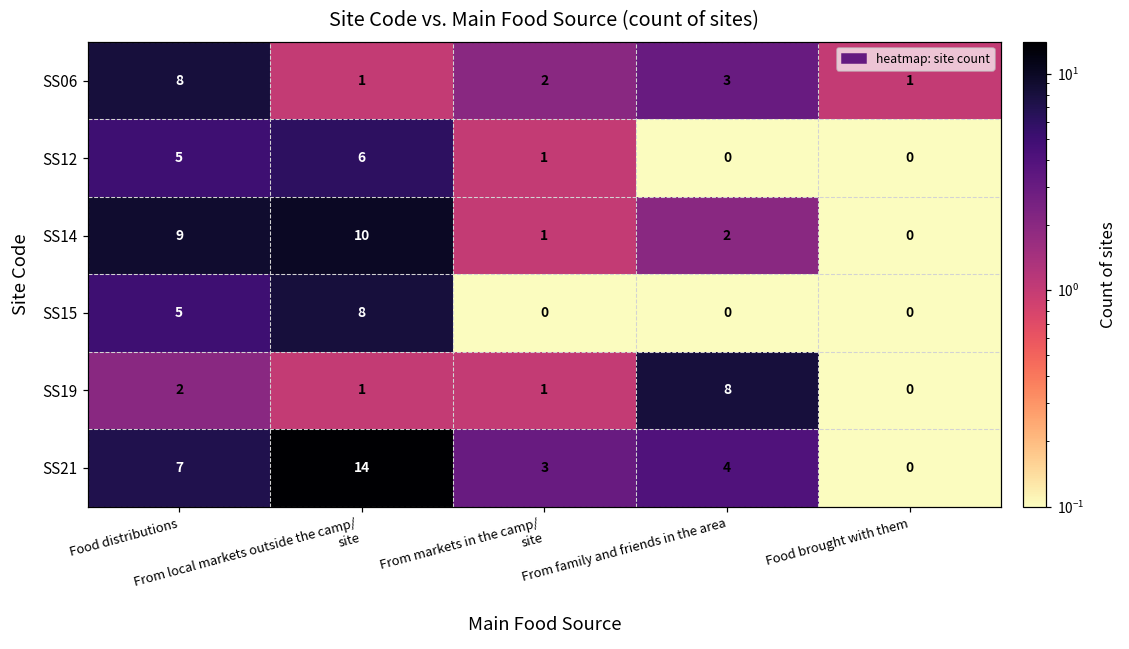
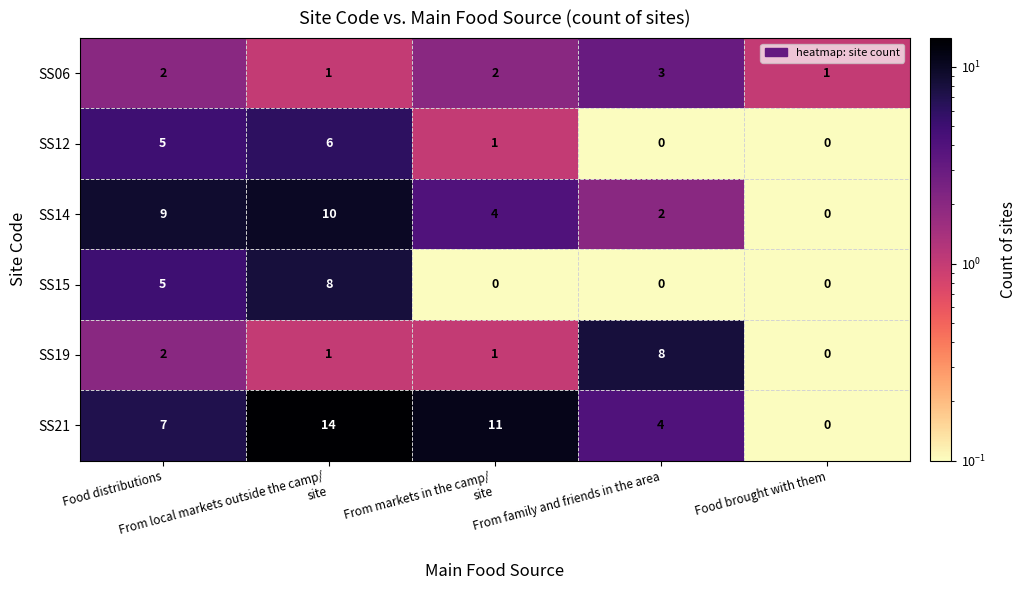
SS06, Food distributions: 8 -> 2
SS14, From markets in the camp/ site: 1 -> 4
SS21, From markets in the camp/ site: 3 -> 11
